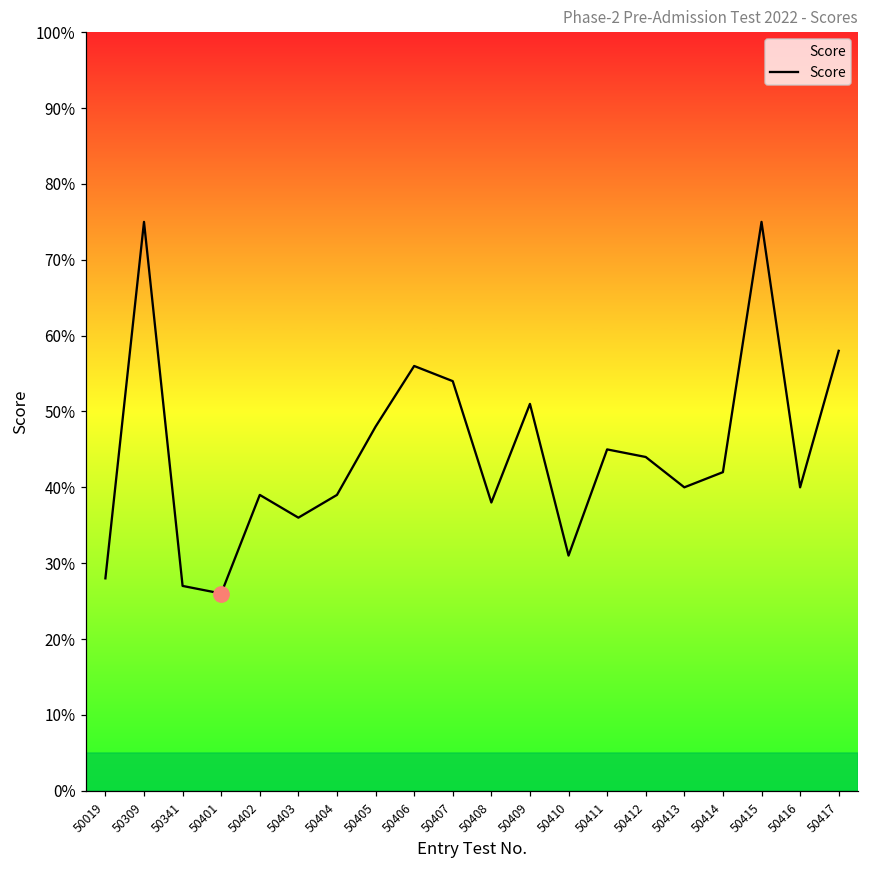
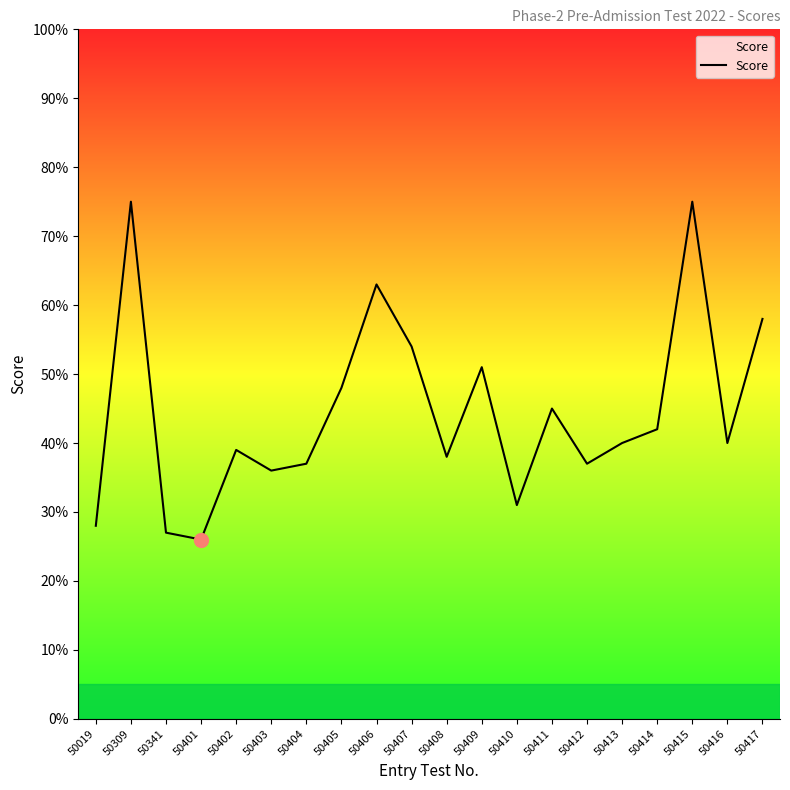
Score, 50404: 39% -> 37%
Score, 50406: 56% -> 63%
Score, 50412: 44% -> 37%
